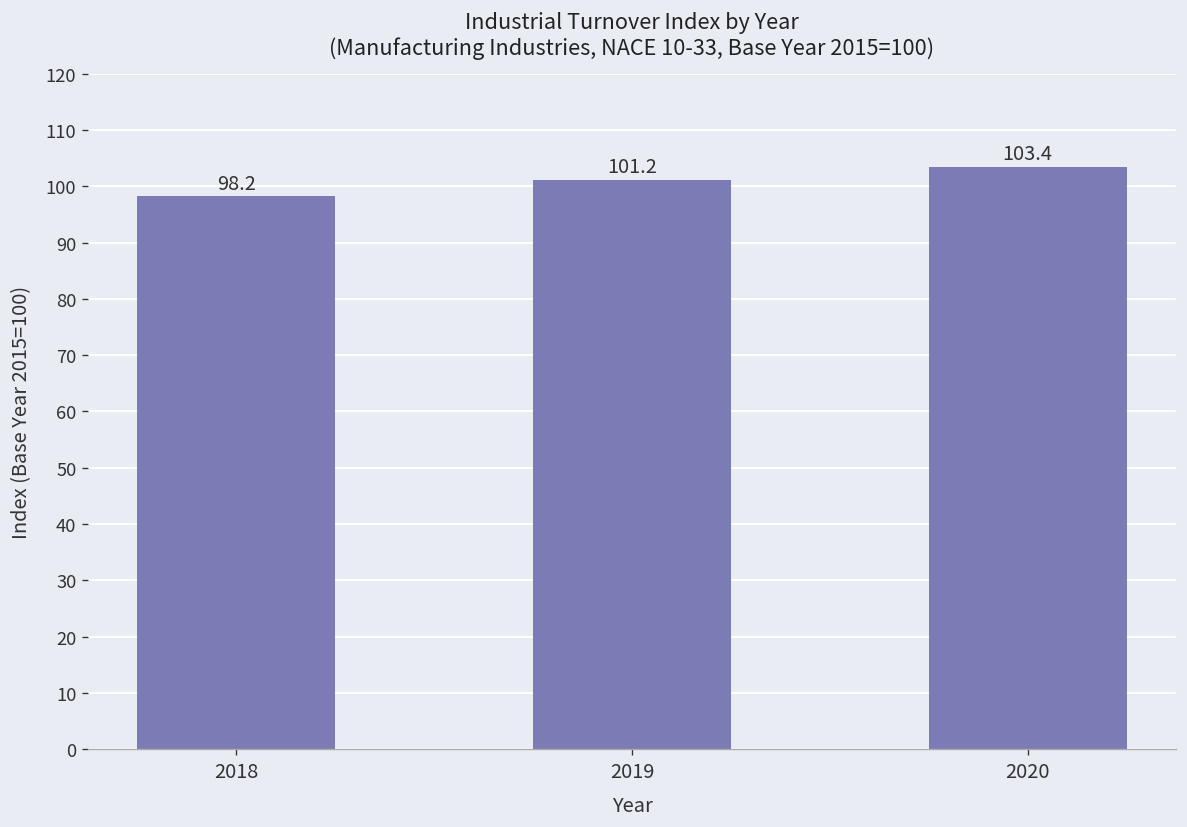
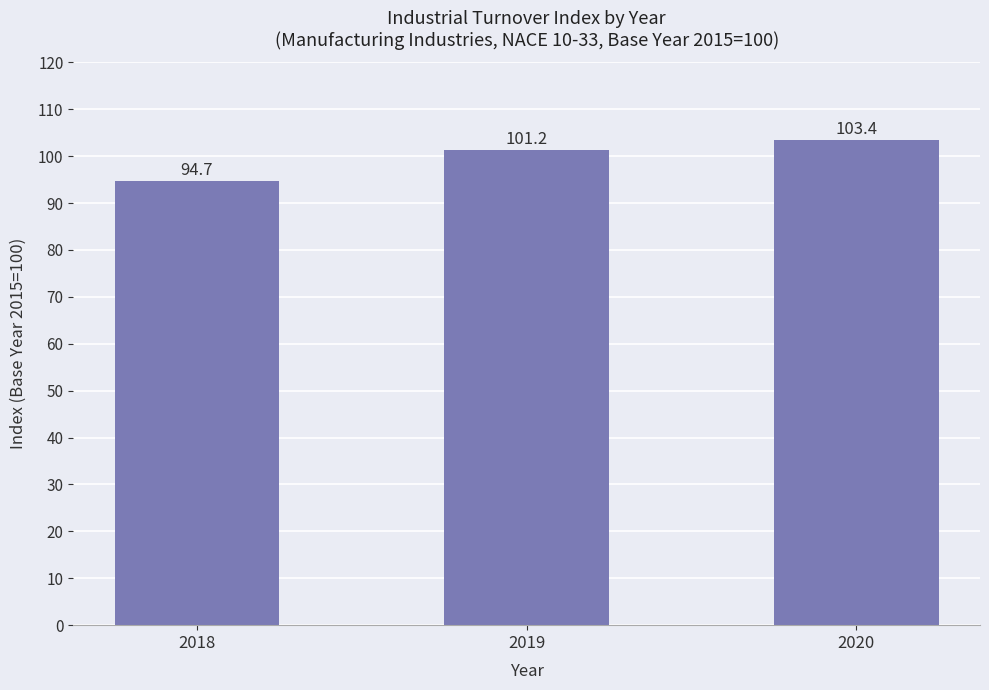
2018: 98.2 -> 94.7
